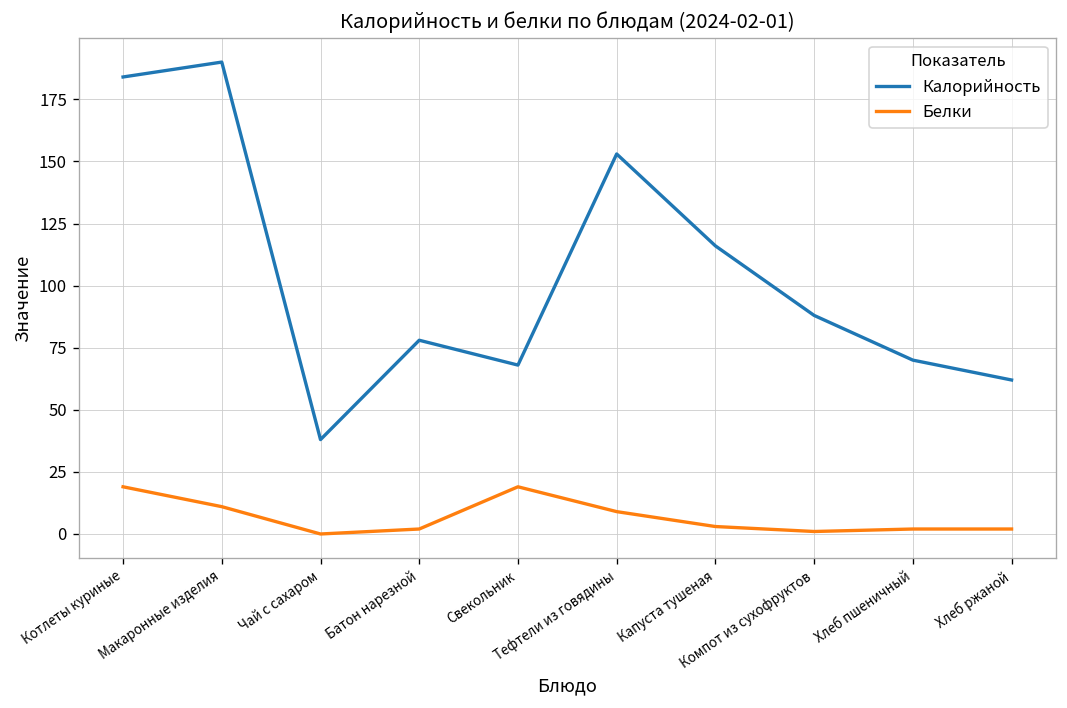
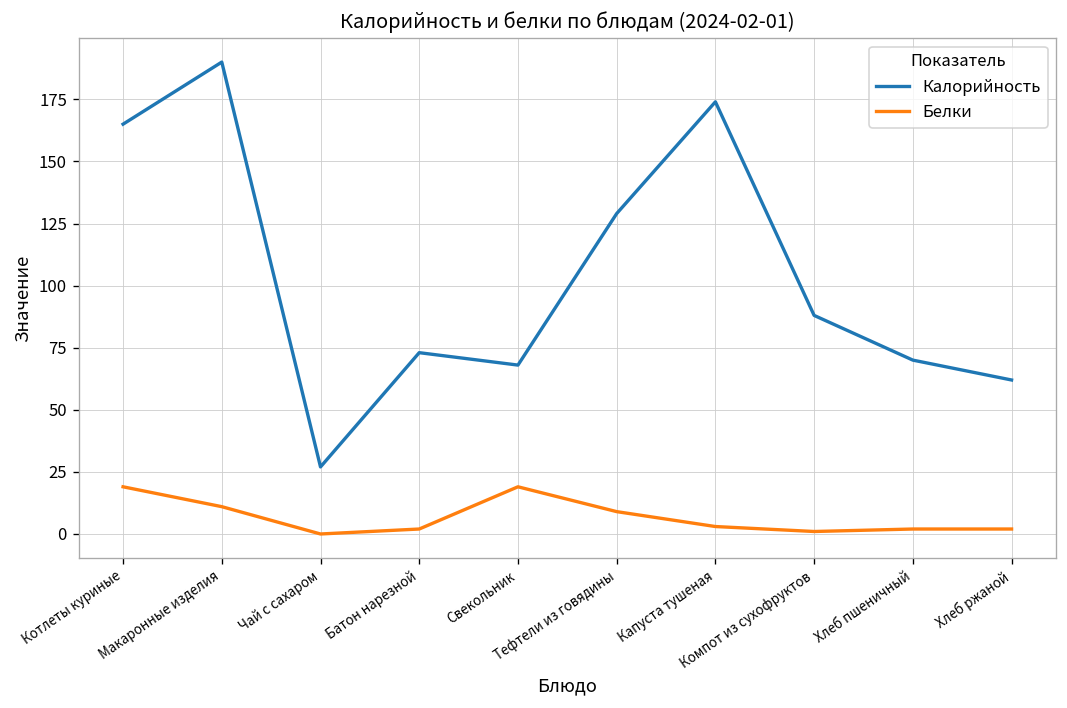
Калорийность, Котлеты куриные: 184 -> 165
Калорийность, Чай с сахаром: 38 -> 27
Калорийность, Батон нарезной: 78 -> 73
Калорийность, Тефтели из говядины: 153 -> 129
Калорийность, Капуста тушеная: 116 -> 174
